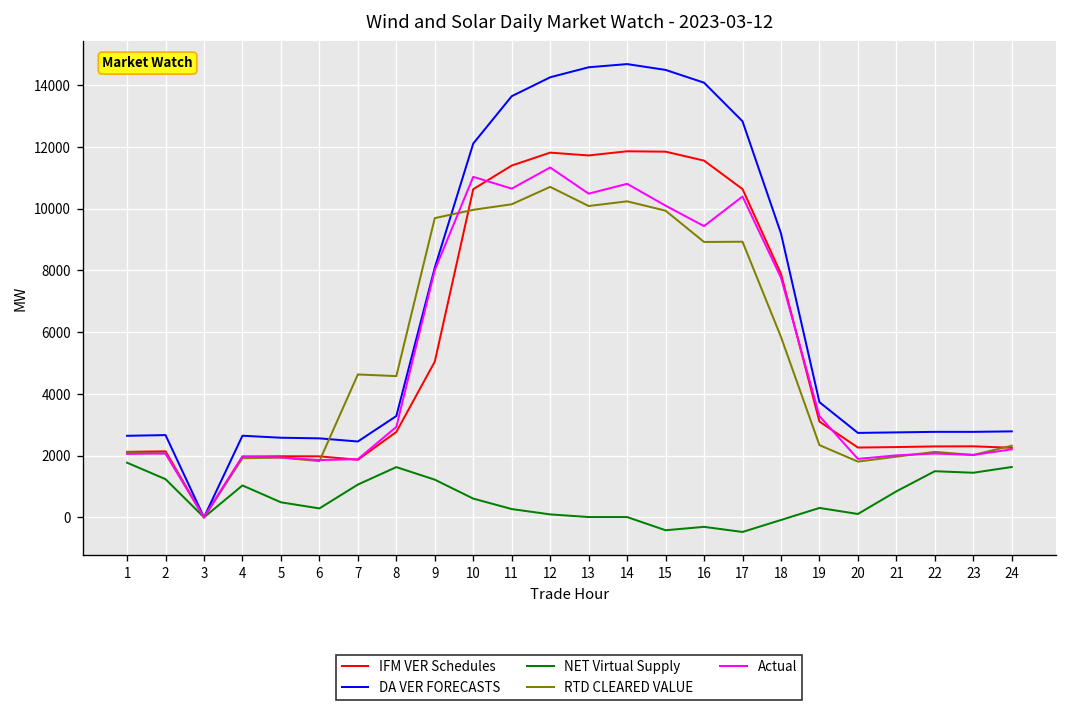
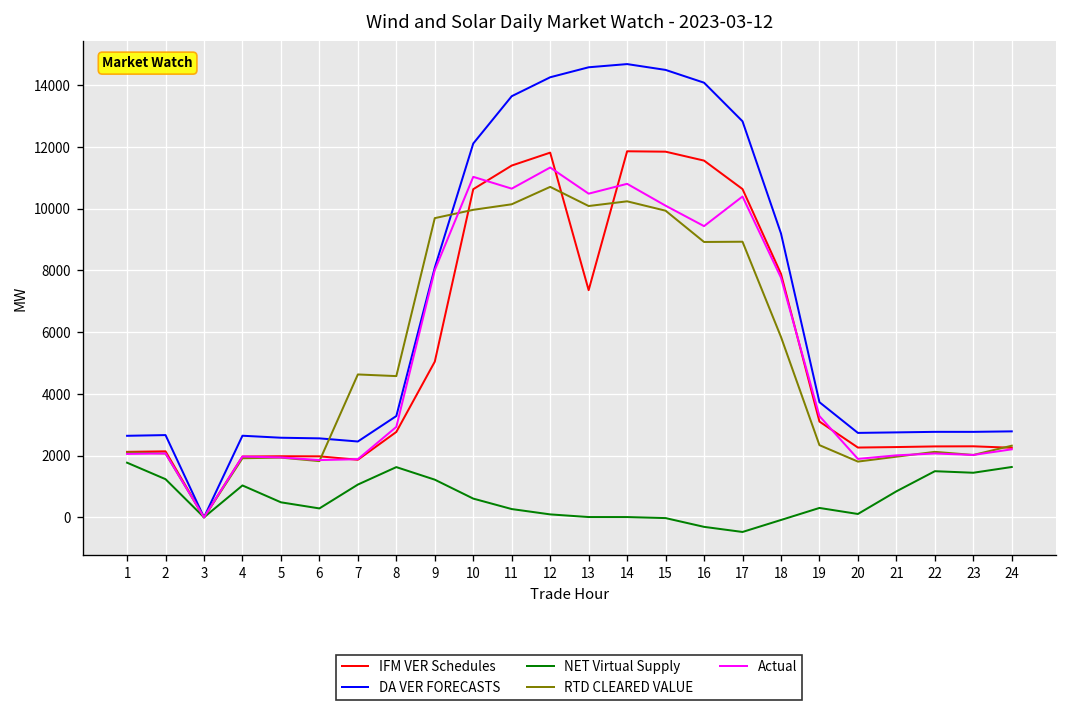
IFM VER Schedules, 13: 11700 -> 7400
NET Virtual Supply, 15: -400 -> 0
